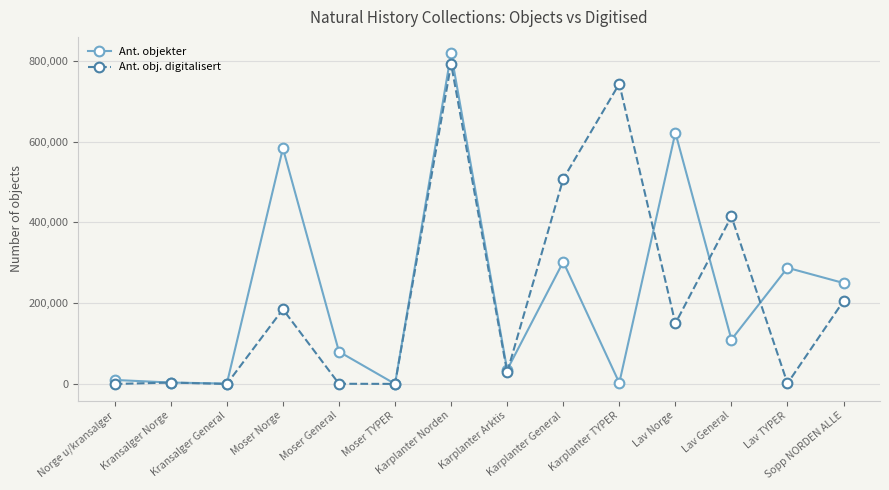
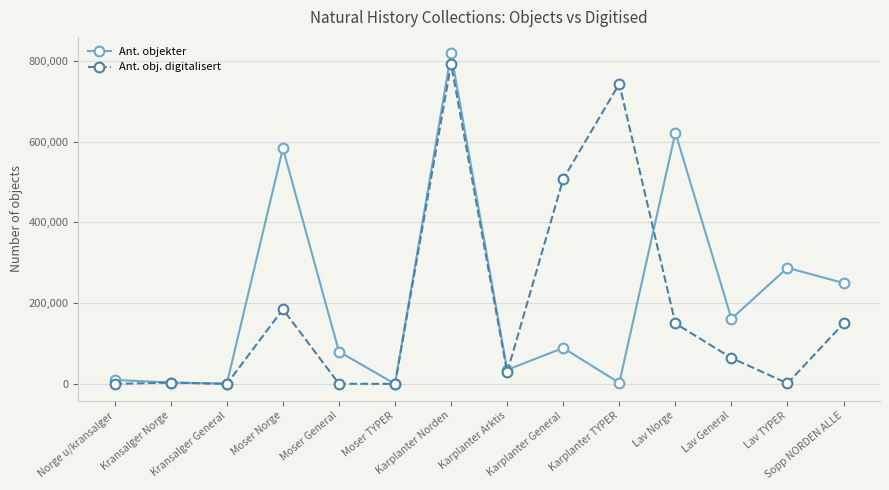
Ant. objekter, Karplanter General: 300,000 -> 90,000
Ant. objekter, Lav General: 110,000 -> 160,000
Ant. obj. digitalisert, Lav General: 410,000 -> 60,000
Ant. obj. digitalisert, Sopp NORDEN ALLE: 210,000 -> 150,000
